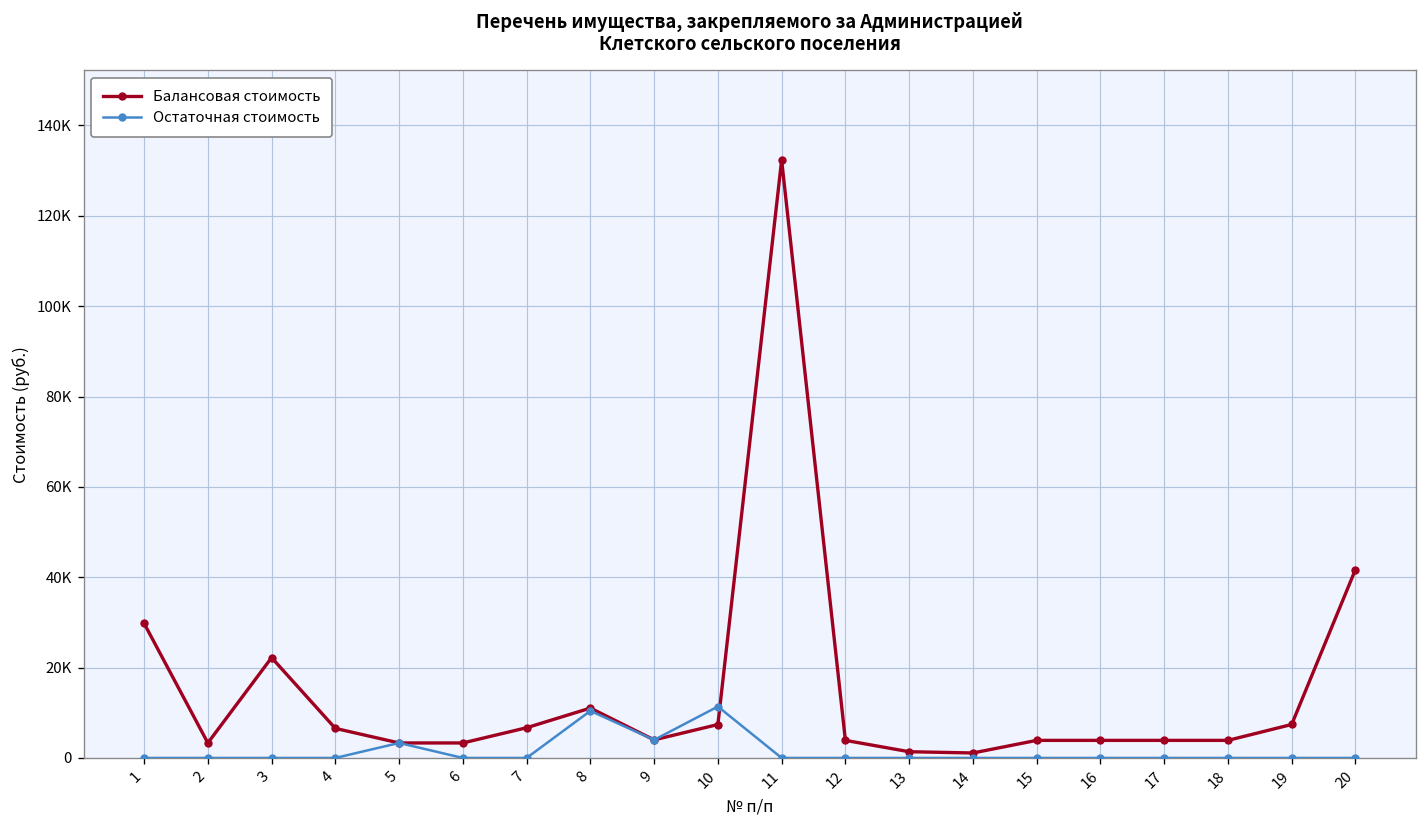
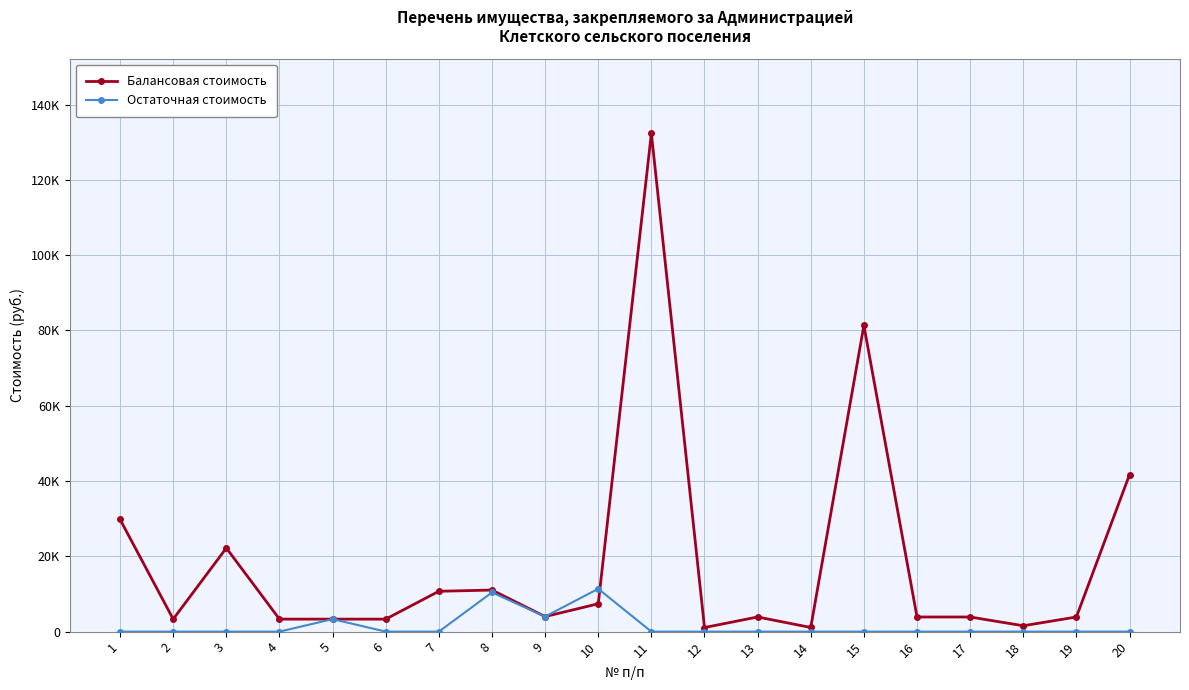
Балансовая стоимость, 4: 7000 -> 3000
Балансовая стоимость, 7: 7000 -> 11000
Балансовая стоимость, 12: 4000 -> 1000
Балансовая стоимость, 13: 1000 -> 4000
Балансовая стоимость, 15: 4000 -> 81000
Балансовая стоимость, 18: 4000 -> 2000
Балансовая стоимость, 19: 7000 -> 4000
